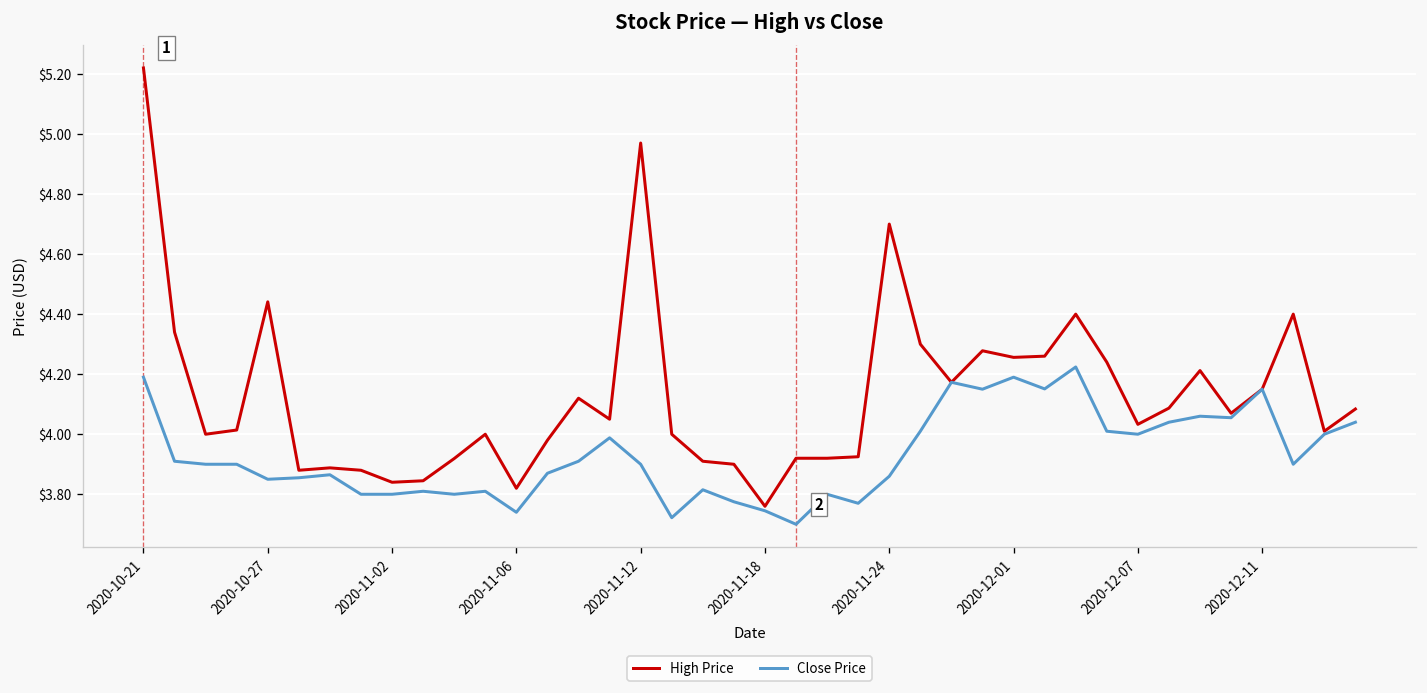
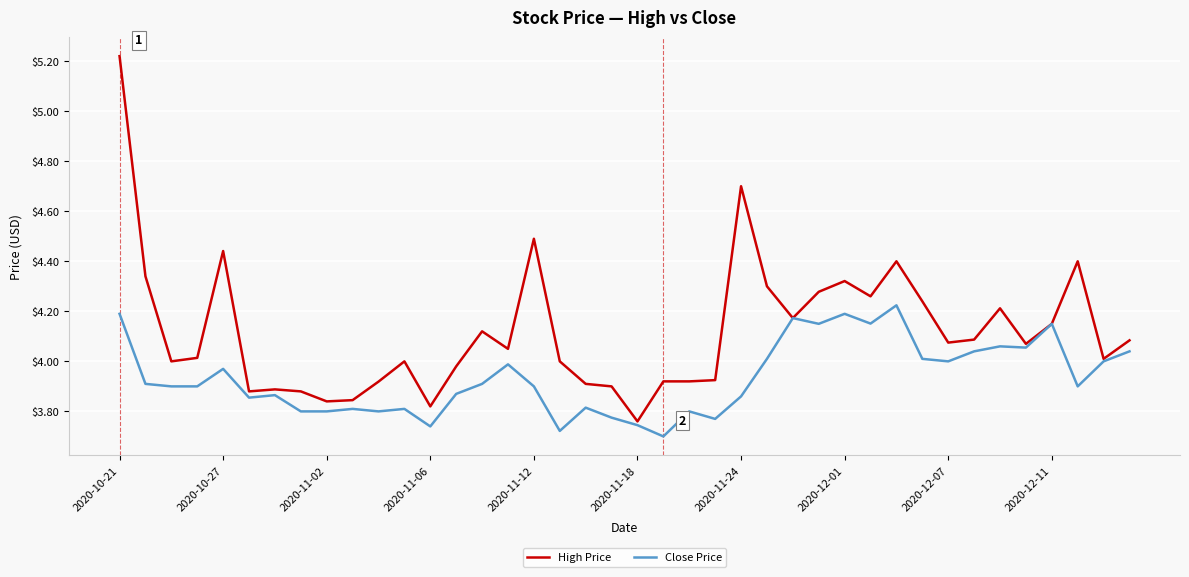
Close Price, 2020-10-27: $3.85 -> $3.97
High Price, 2020-11-12: $4.97 -> $4.49
High Price, 2020-12-01: $4.26 -> $4.32
High Price, 2020-12-07: $4.03 -> $4.08
